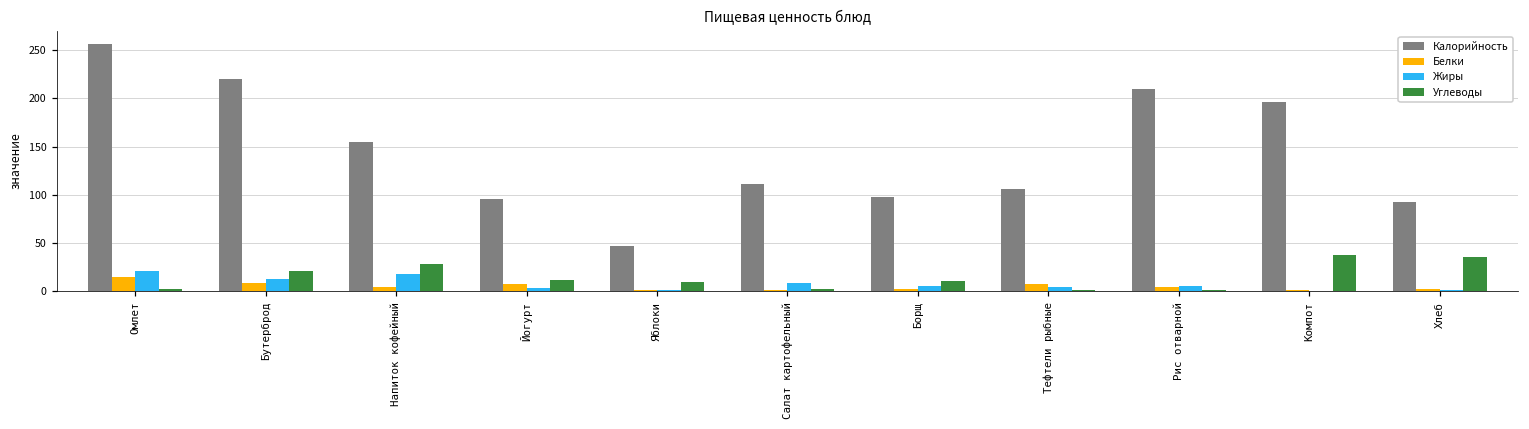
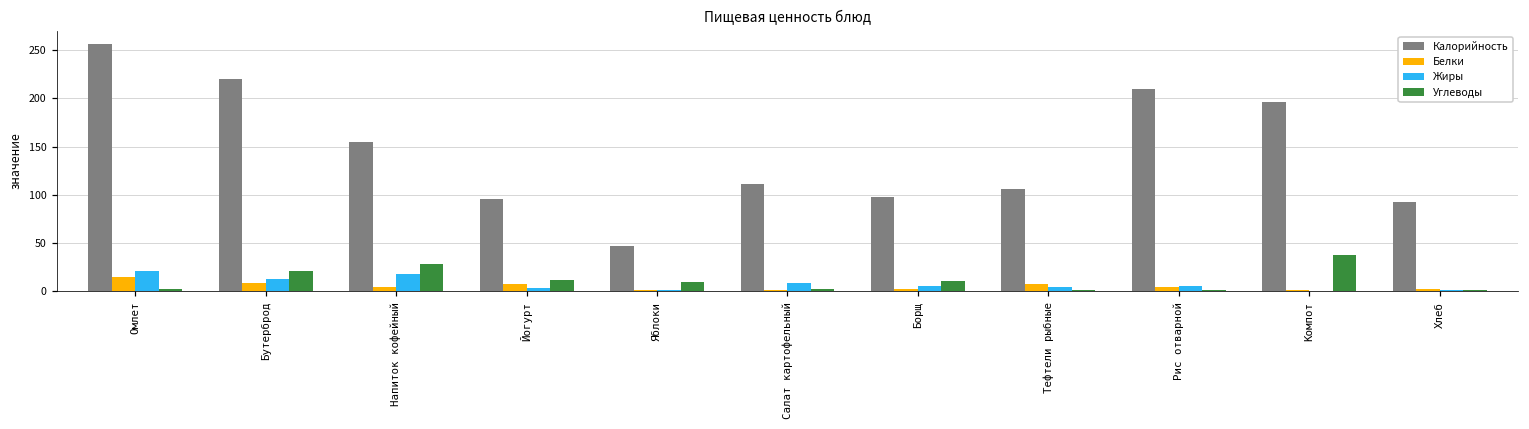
Углеводы, Хлеб: 40 -> 0
